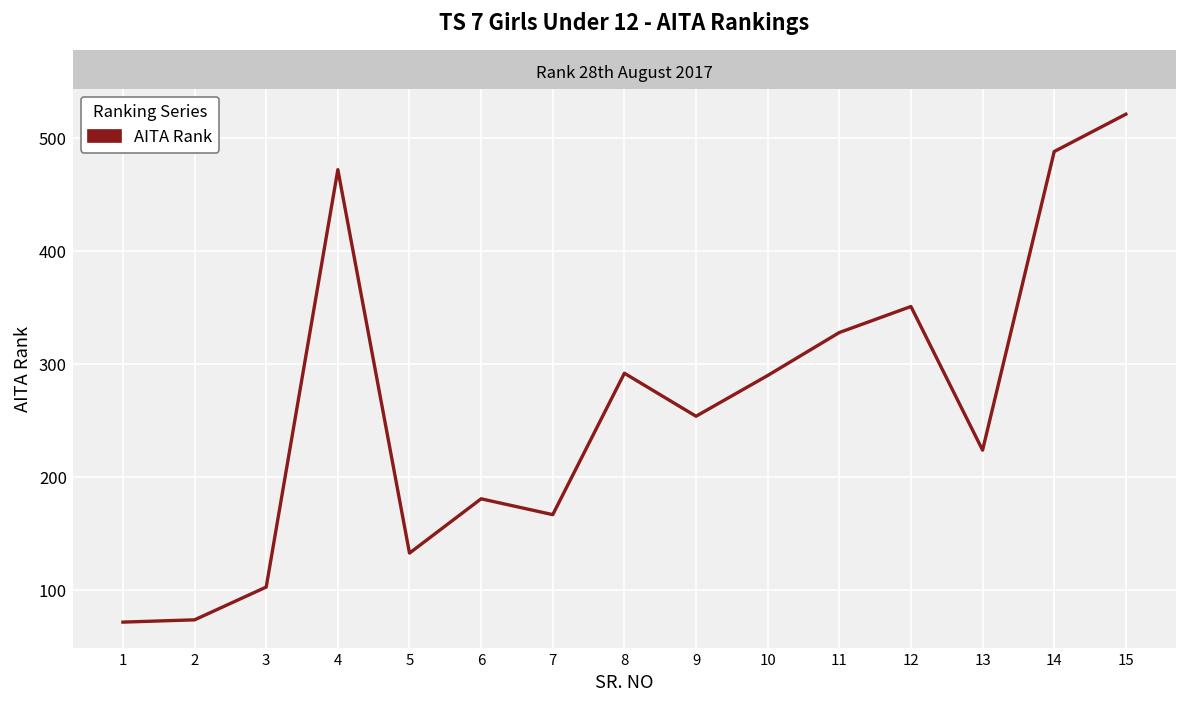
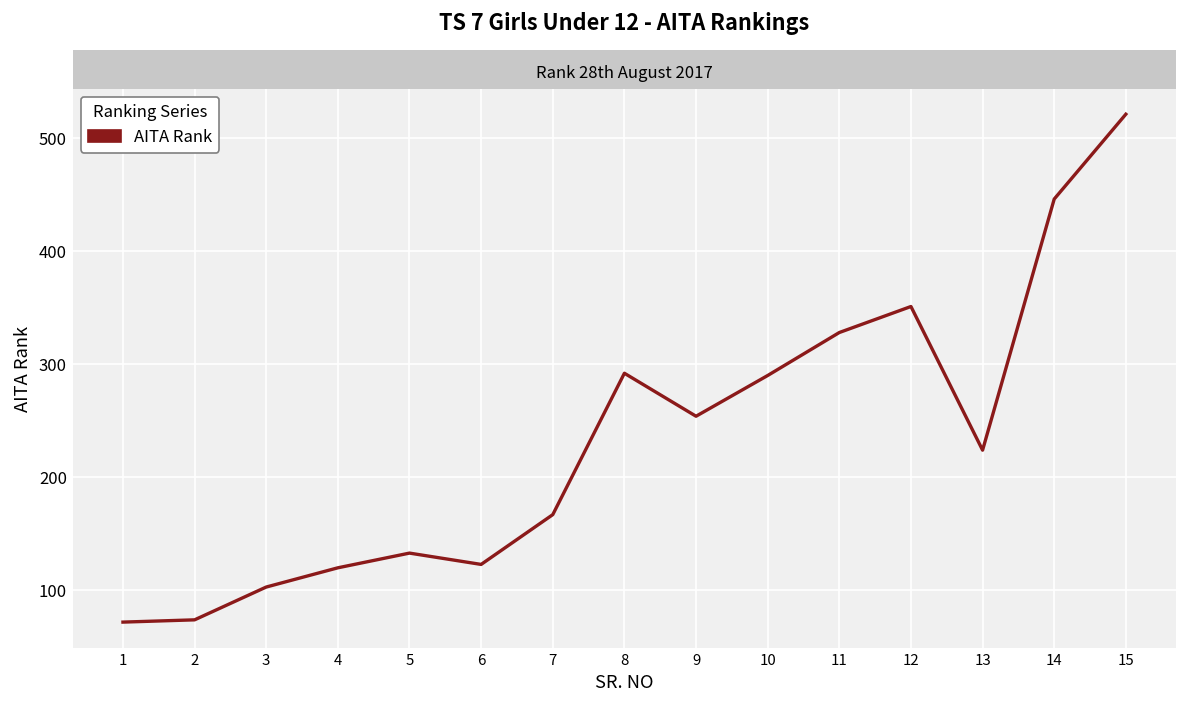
4: 470 -> 120
6: 180 -> 120
14: 490 -> 450
